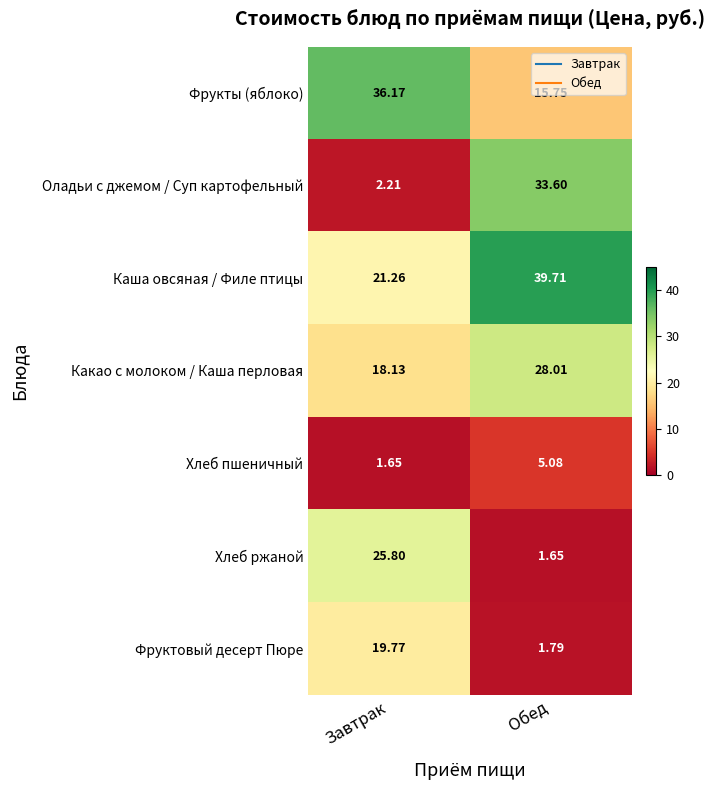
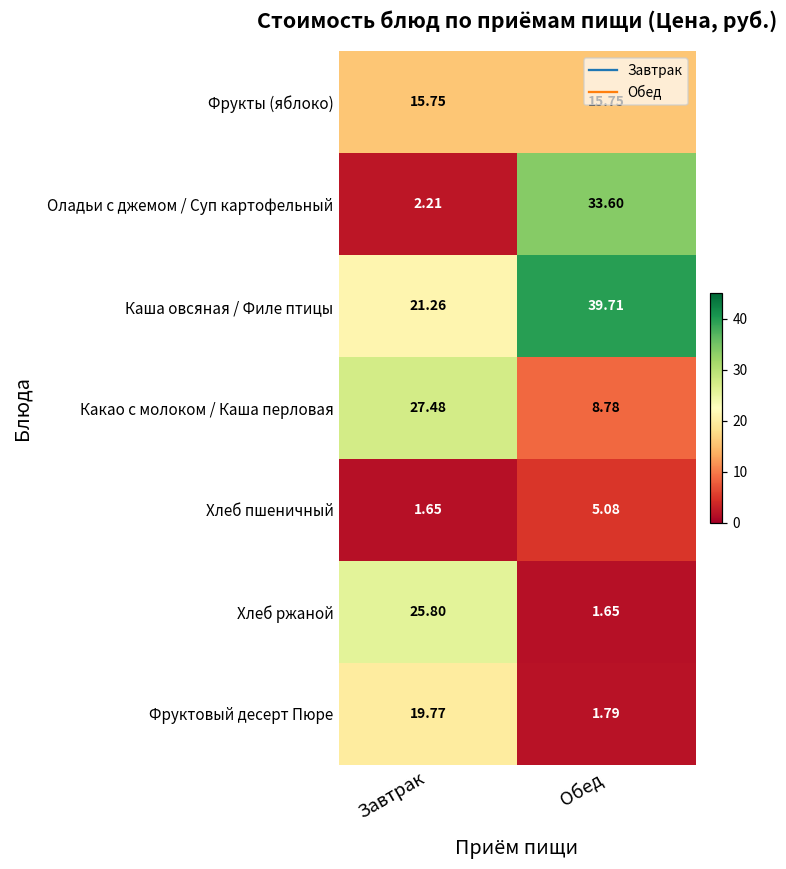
Фрукты (яблоко), Завтрак: 36.17 -> 15.75
Какао с молоком / Каша перловая, Завтрак: 18.13 -> 27.48
Какао с молоком / Каша перловая, Обед: 28.01 -> 8.78
